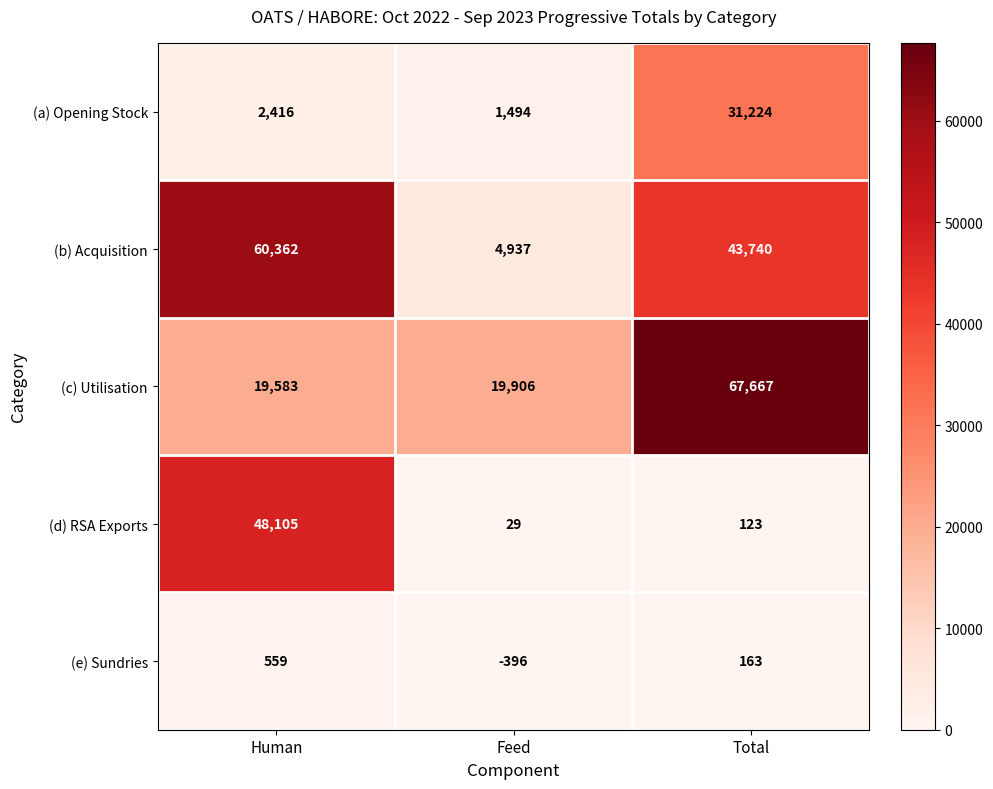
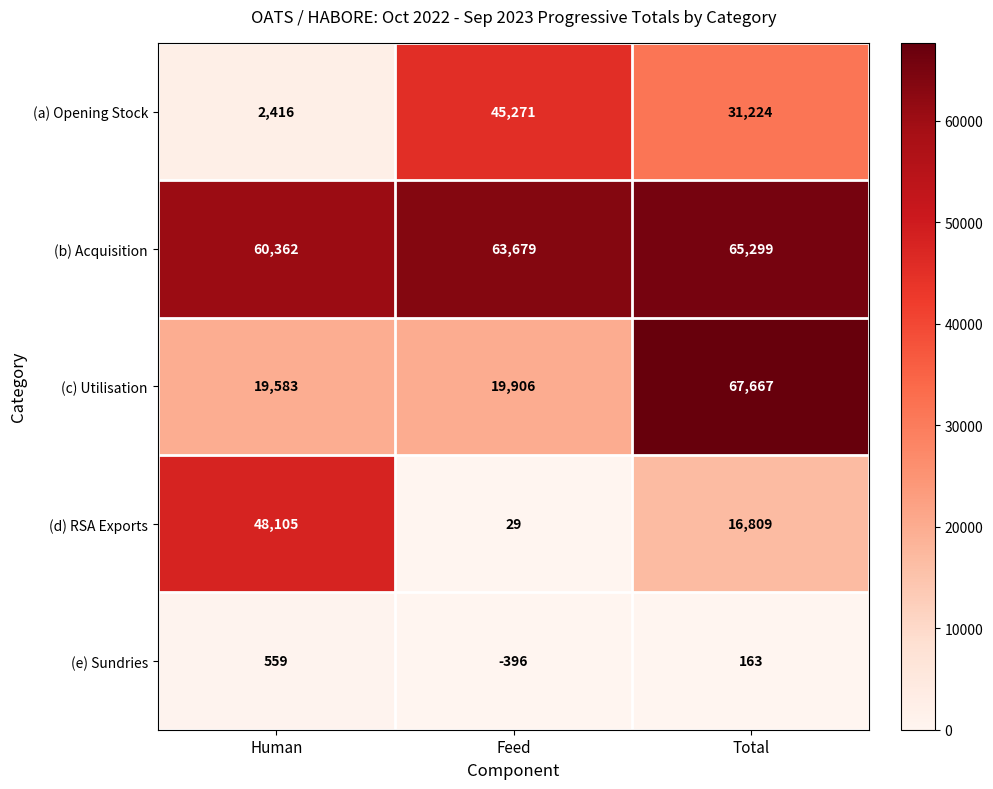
(a) Opening Stock, Feed: 1,494 -> 45,271
(b) Acquisition, Feed: 4,937 -> 63,679
(b) Acquisition, Total: 43,740 -> 65,299
(d) RSA Exports, Total: 123 -> 16,809
